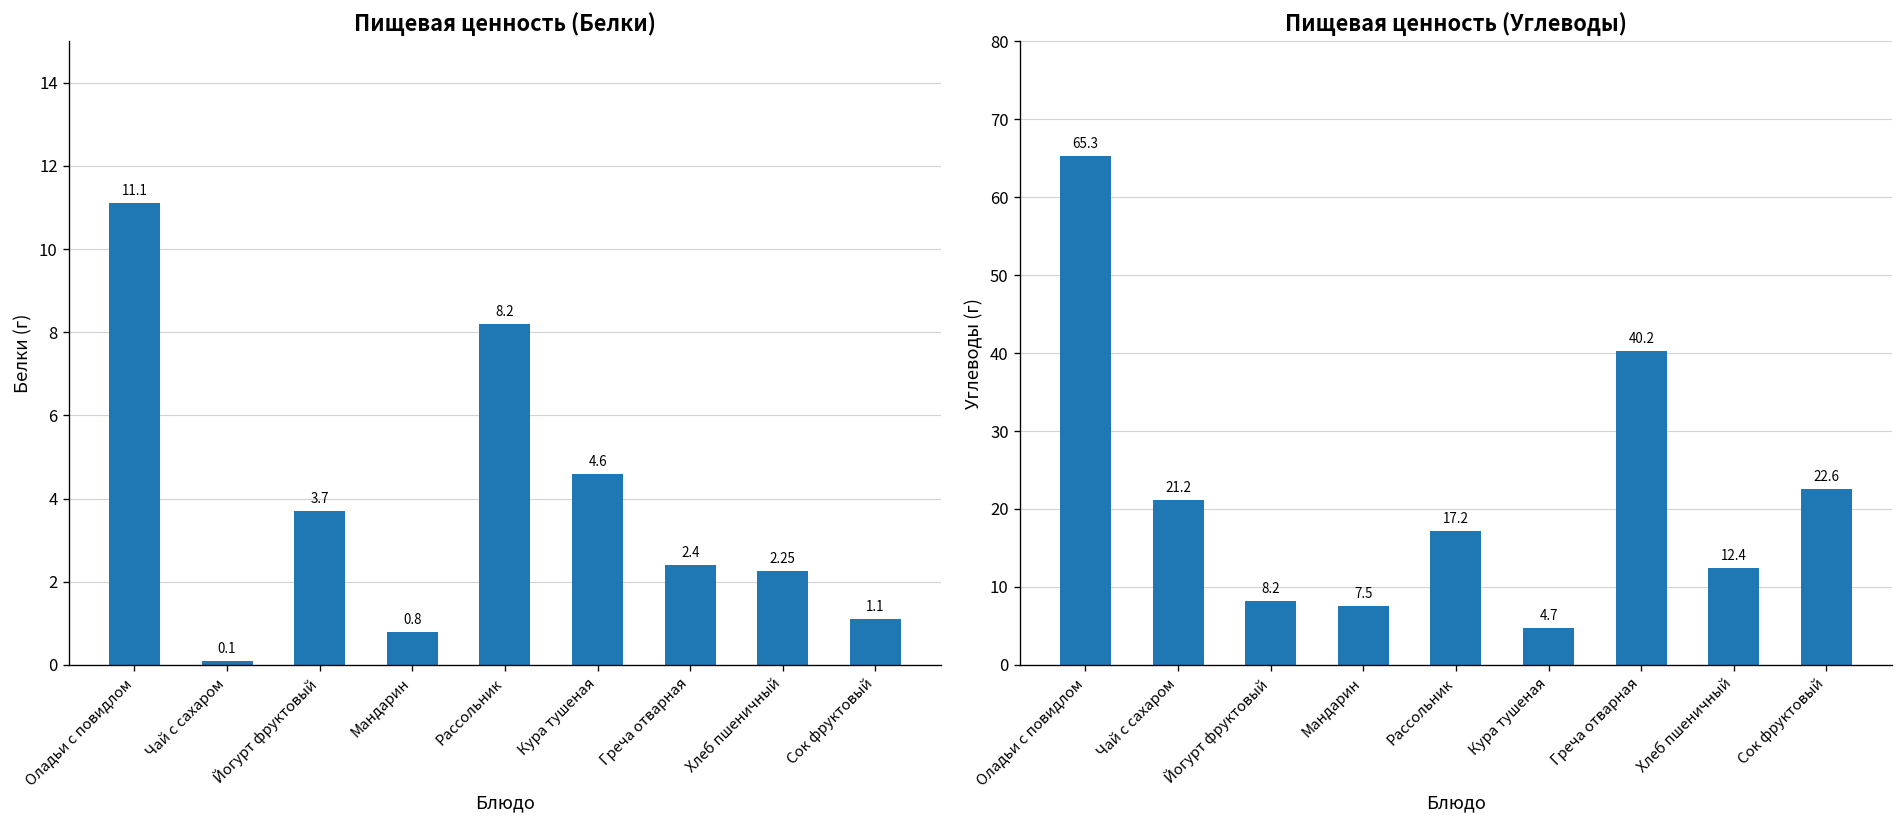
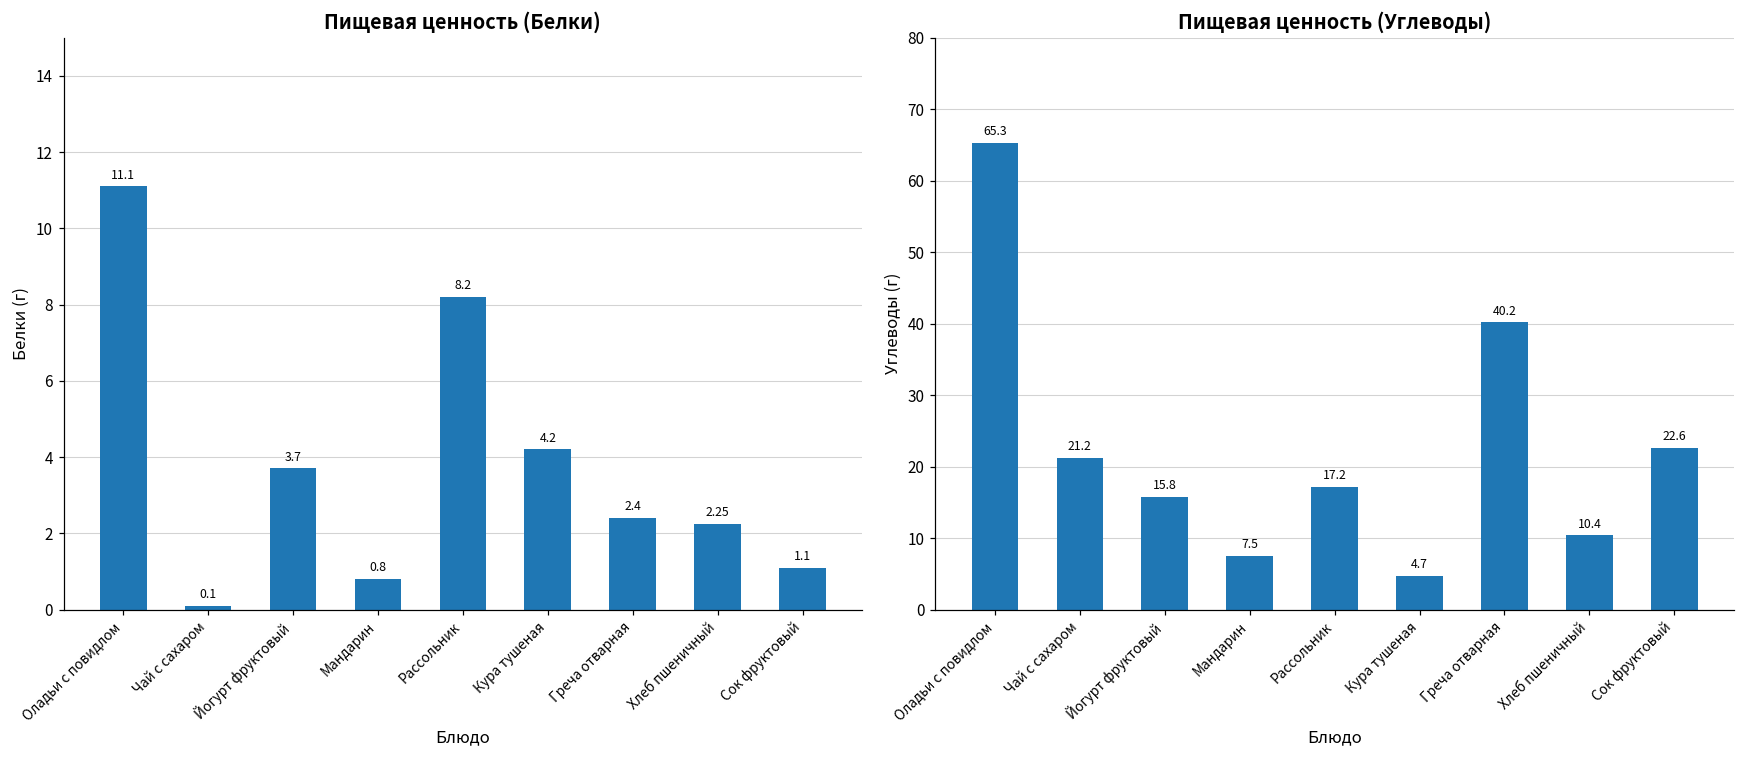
Пищевая ценность (Белки), Кура тушеная: 4.6 -> 4.2
Пищевая ценность (Углеводы), Йогурт фруктовый: 8.2 -> 15.8
Пищевая ценность (Углеводы), Хлеб пшеничный: 12.4 -> 10.4
